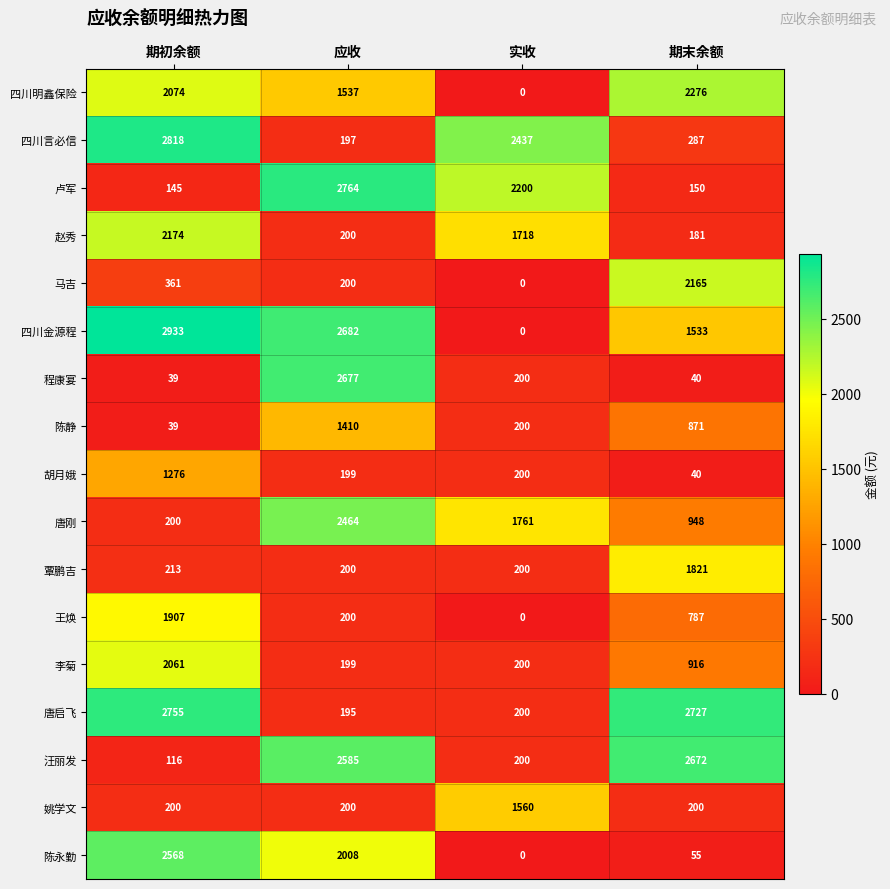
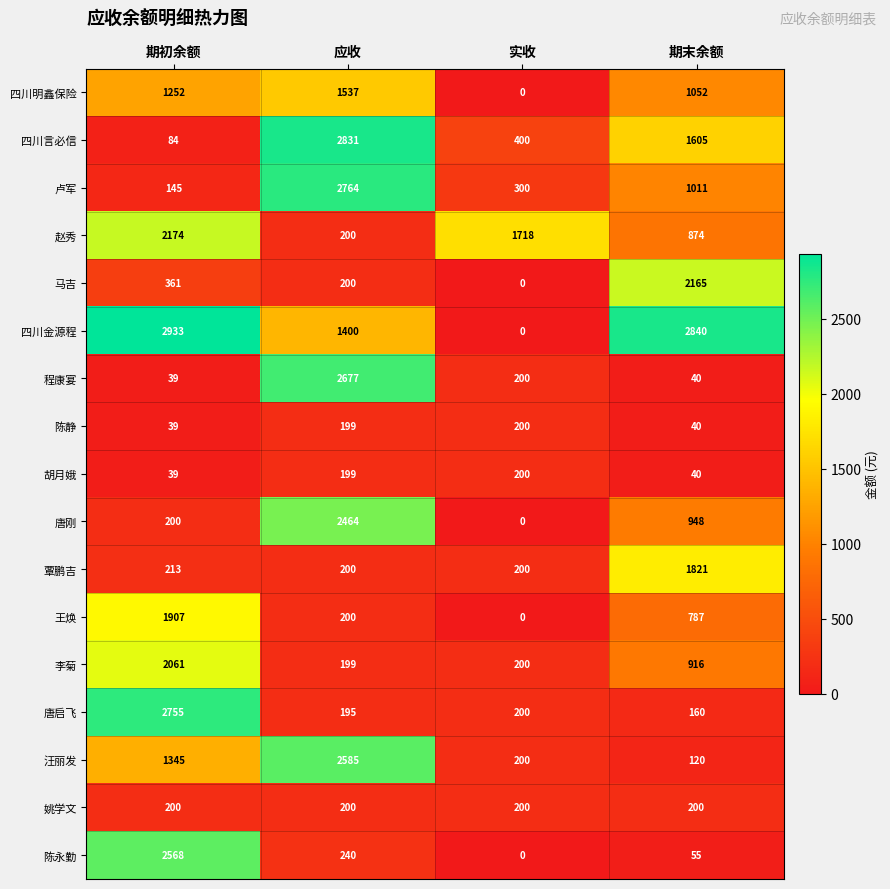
四川明鑫保险, 期初余额: 2074 -> 1252
四川明鑫保险, 期末余额: 2276 -> 1052
四川言必信, 期初余额: 2818 -> 84
四川言必信, 应收: 197 -> 2831
四川言必信, 实收: 2437 -> 400
四川言必信, 期末余额: 287 -> 1605
卢军, 实收: 2200 -> 300
卢军, 期末余额: 150 -> 1011
赵秀, 期末余额: 181 -> 874
四川金源程, 应收: 2682 -> 1400
四川金源程, 期末余额: 1533 -> 2840
陈静, 应收: 1410 -> 199
陈静, 期末余额: 871 -> 40
胡月娥, 期初余额: 1276 -> 39
唐刚, 实收: 1761 -> 0
唐启飞, 期末余额: 2727 -> 160
汪丽发, 期初余额: 116 -> 1345
汪丽发, 期末余额: 2672 -> 120
姚学文, 实收: 1560 -> 200
陈永勤, 应收: 2008 -> 240
